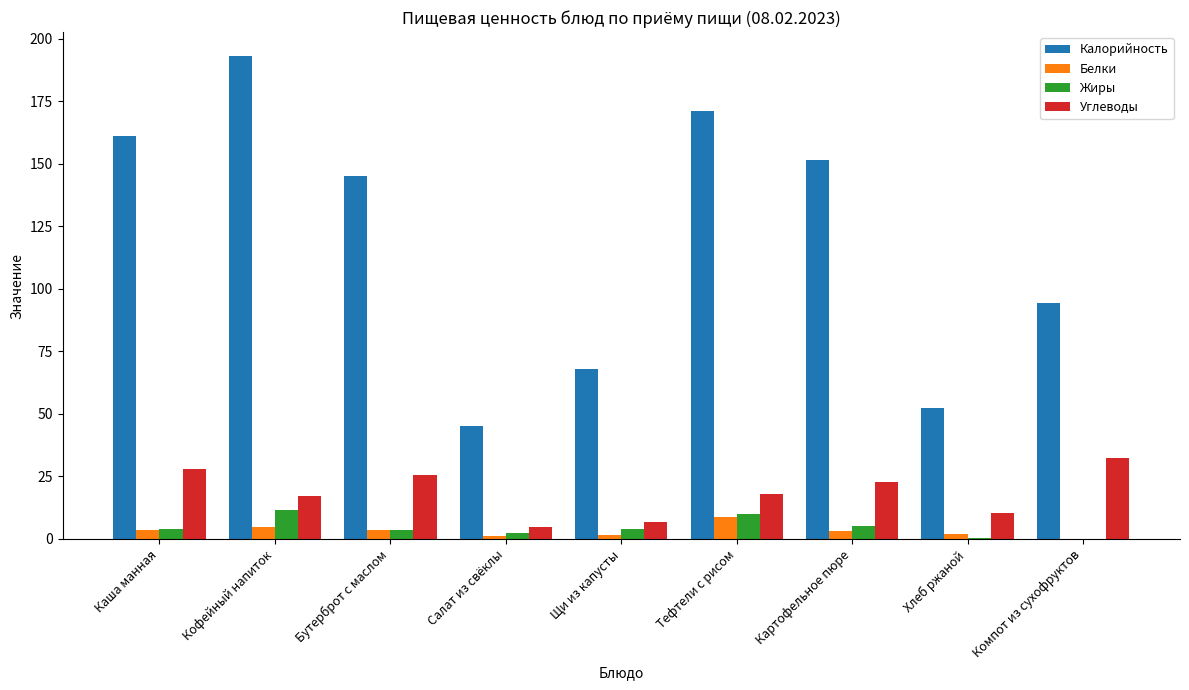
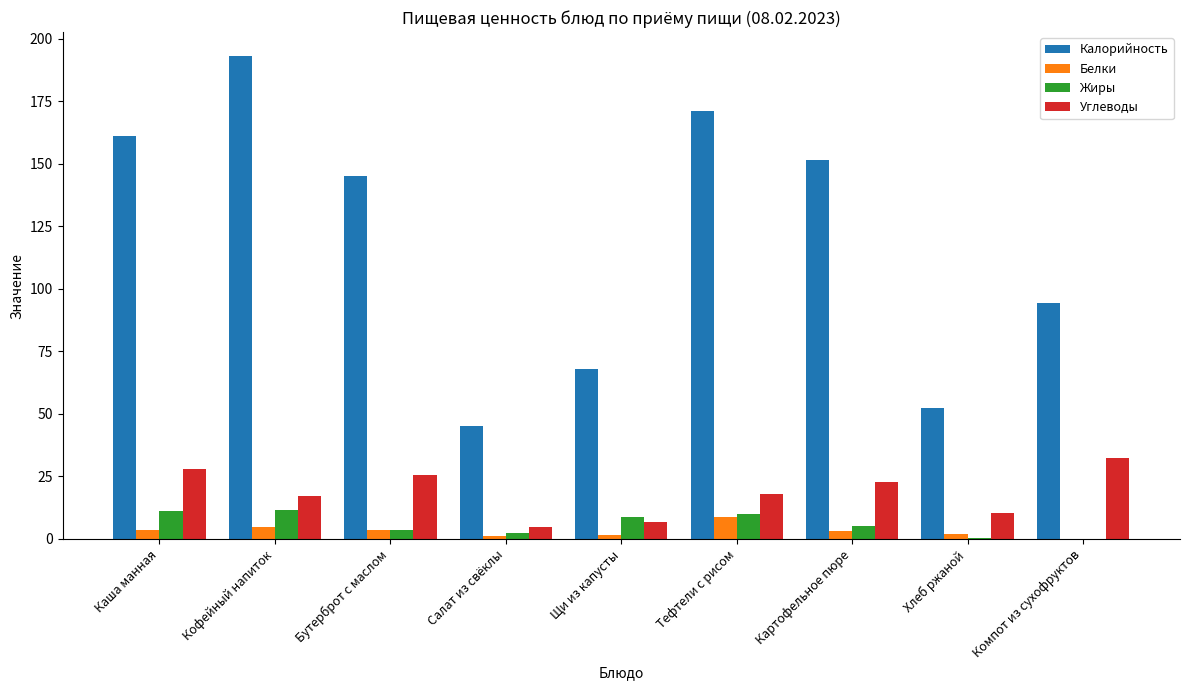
Жиры, Каша манная: 4 -> 11
Жиры, Щи из капусты: 4 -> 9
